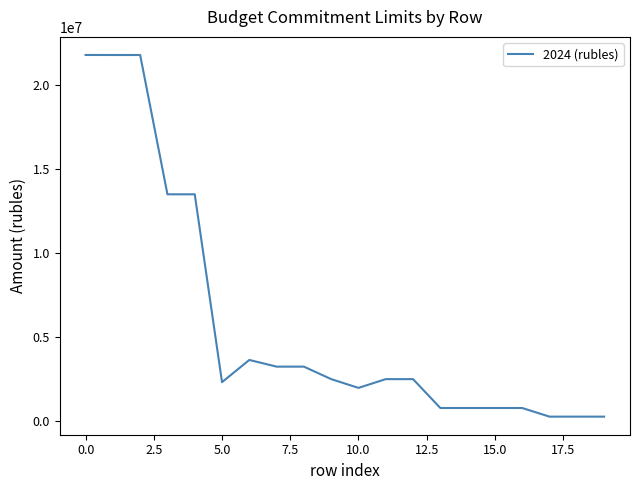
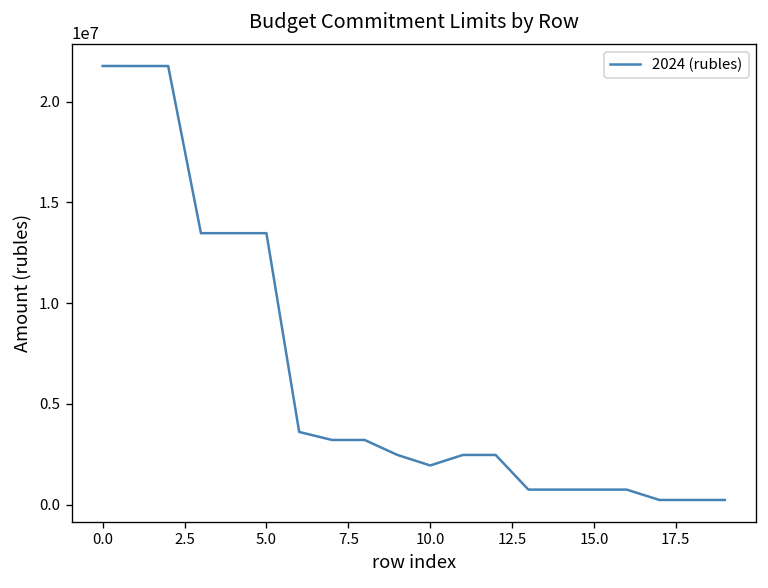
5.0: 2300000 -> 13500000
